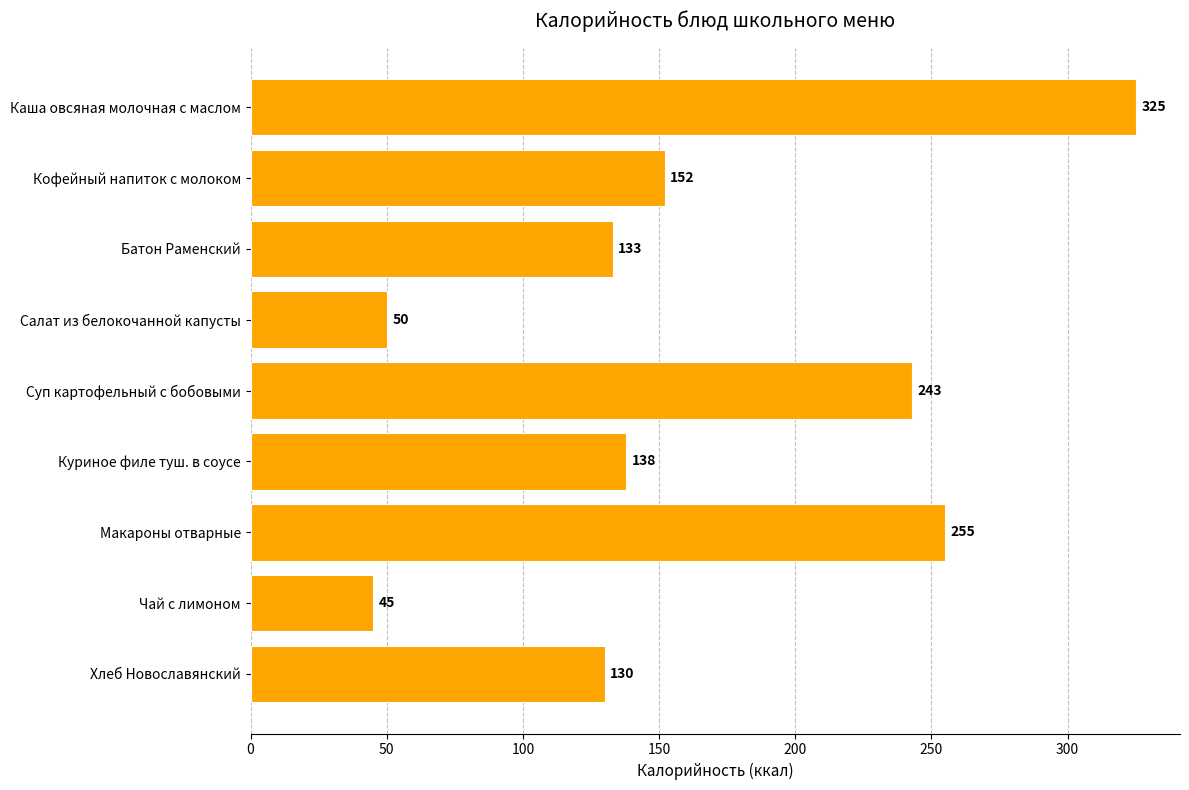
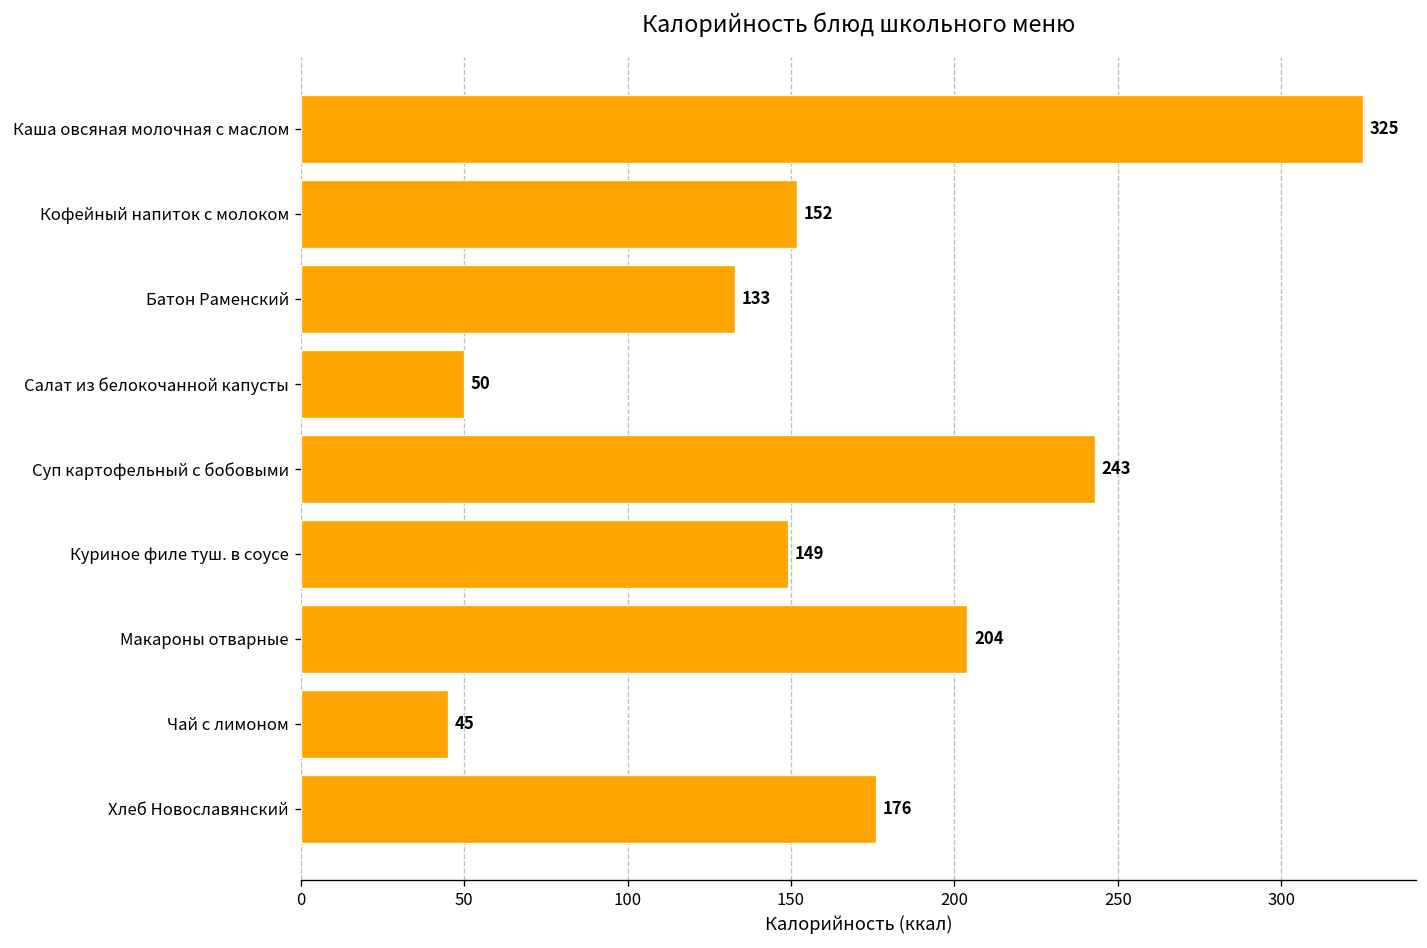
Куриное филе туш. в соусе: 138 -> 149
Макароны отварные: 255 -> 204
Хлеб Новославянский: 130 -> 176
